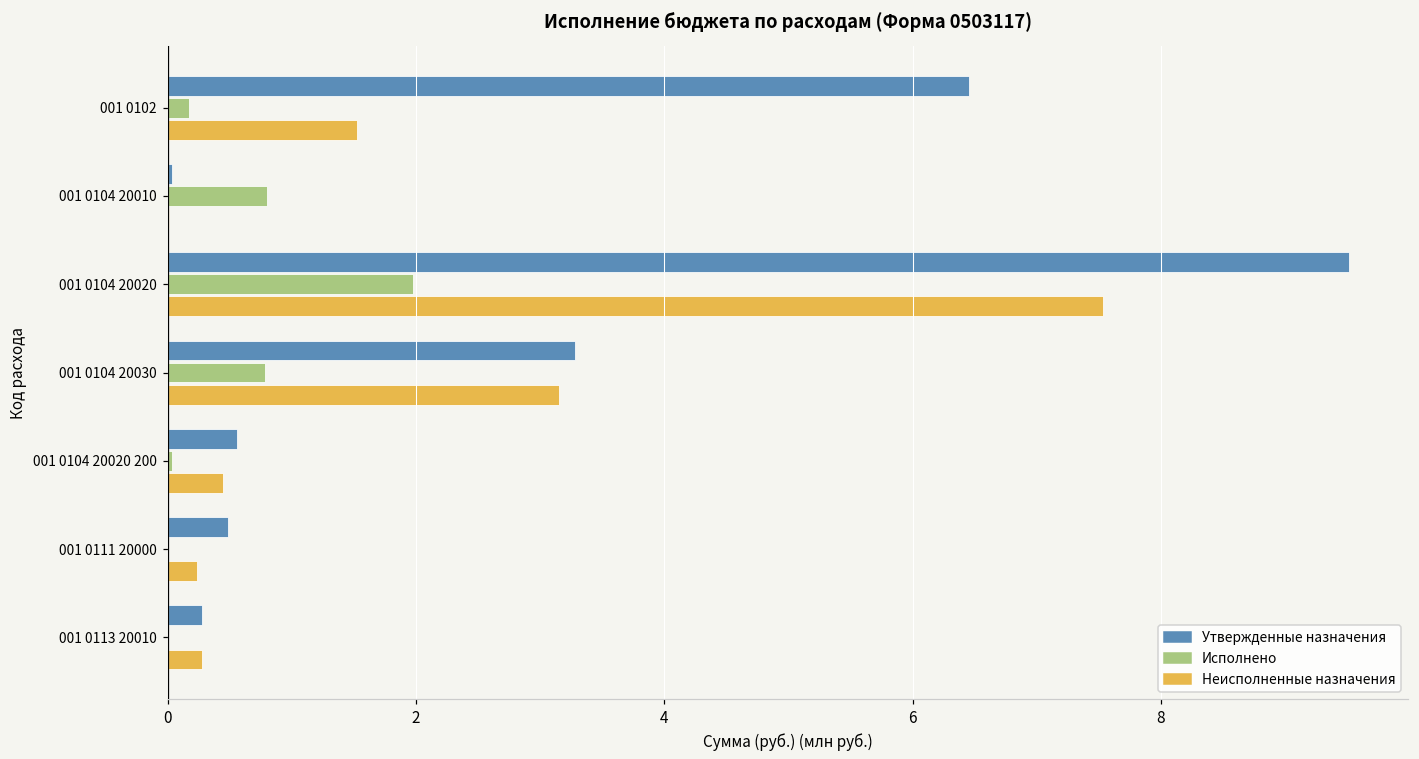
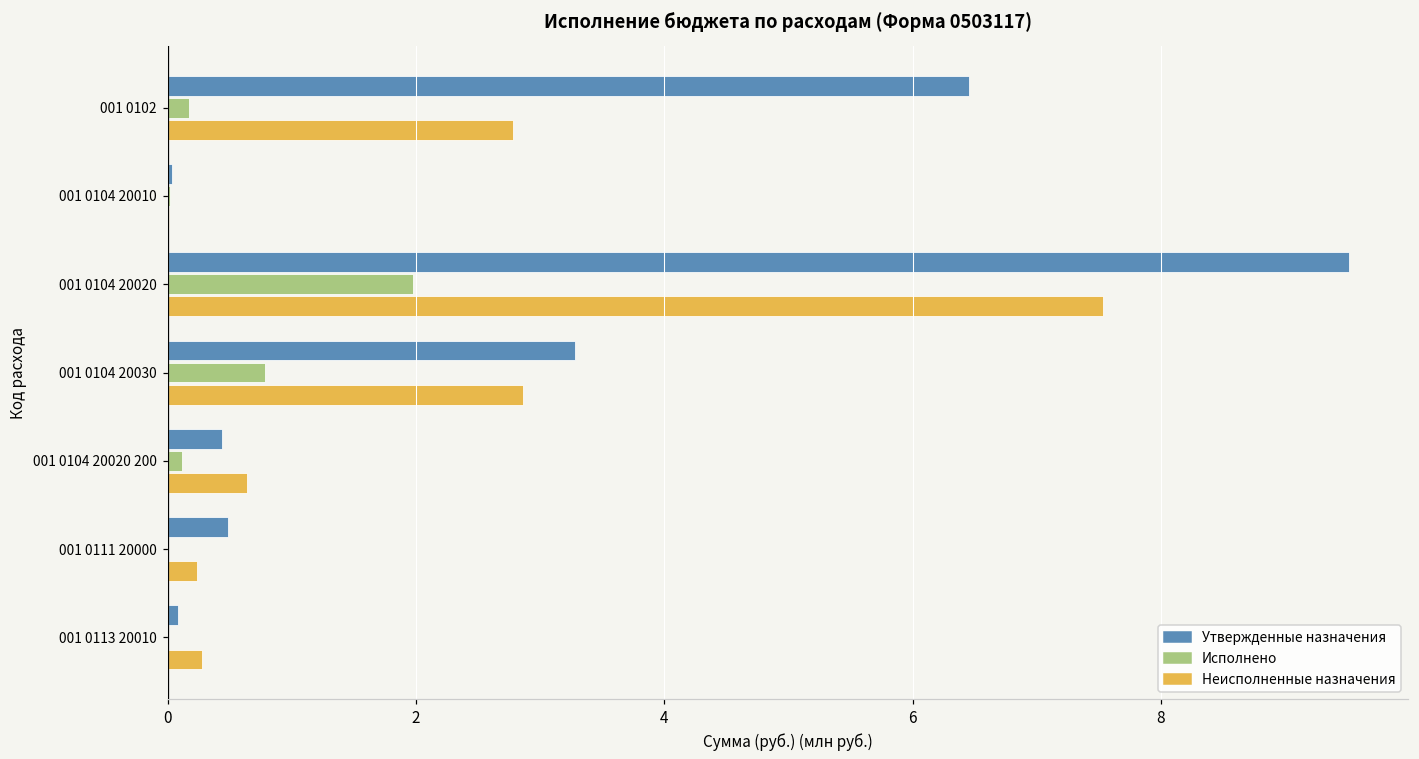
Неисполненные назначения, 001 0102: 1.53 -> 2.78
Исполнено, 001 0104 20010: 0.80 -> 0.02
Неисполненные назначения, 001 0104 20030: 3.15 -> 2.86
Утвержденные назначения, 001 0104 20020 200: 0.56 -> 0.44
Исполнено, 001 0104 20020 200: 0.04 -> 0.12
Неисполненные назначения, 001 0104 20020 200: 0.44 -> 0.63
Утвержденные назначения, 001 0113 20010: 0.28 -> 0.08
